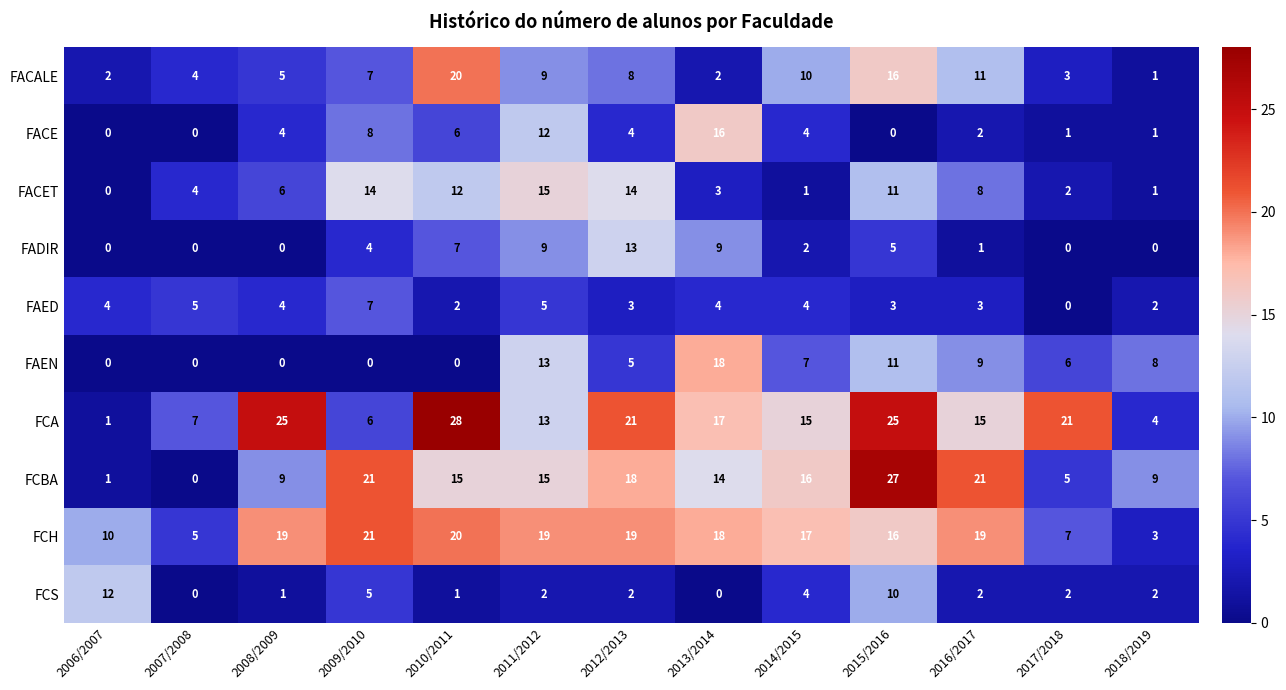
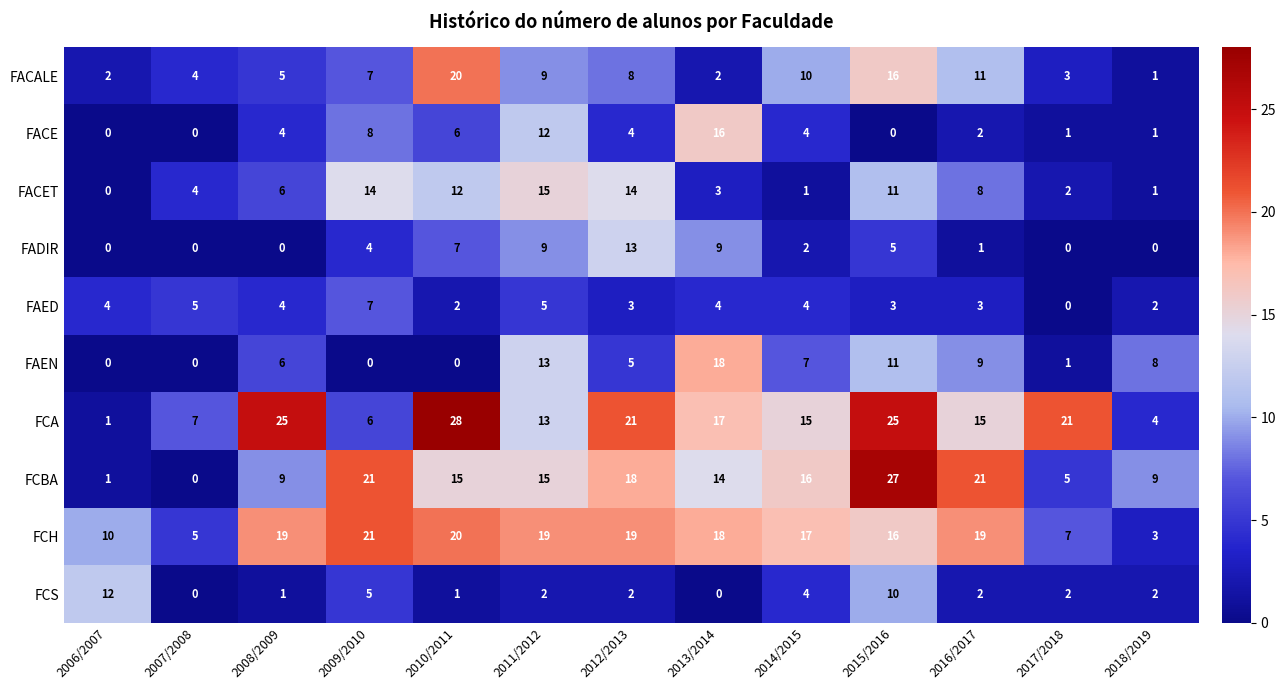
FAEN, 2008/2009: 0 -> 6
FAEN, 2017/2018: 6 -> 1
